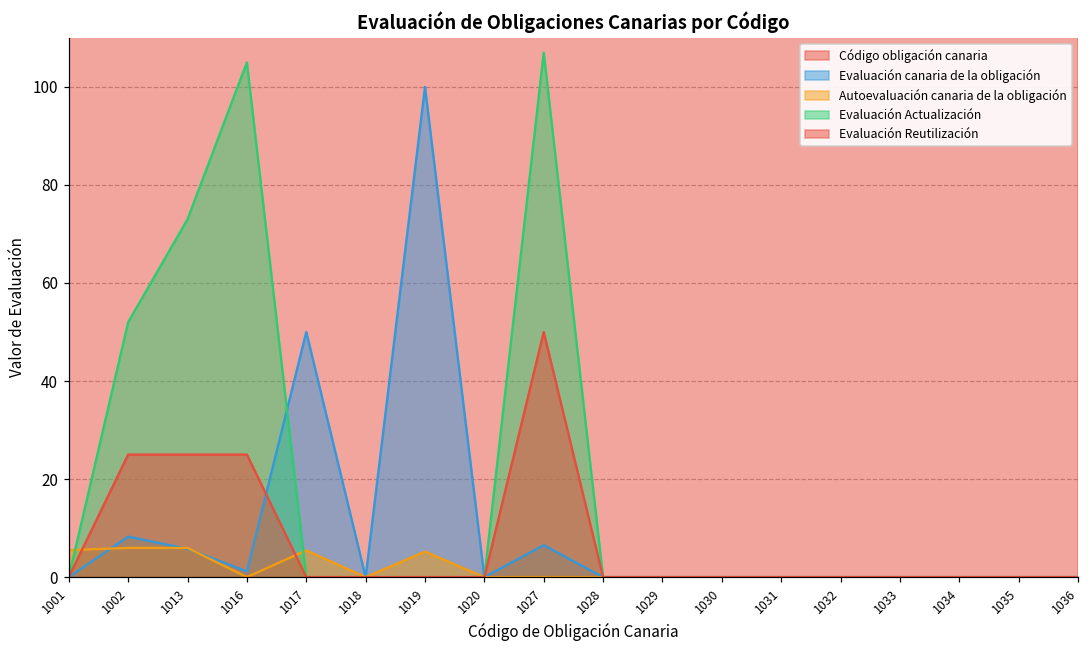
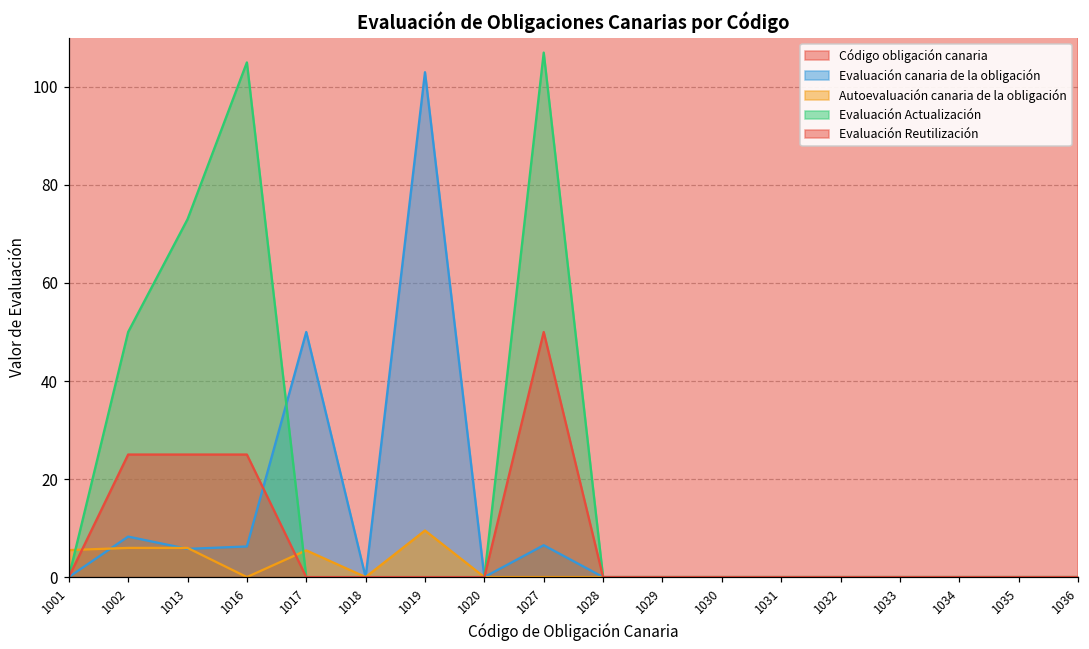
Evaluación Actualización, 1002: 52 -> 50
Evaluación canaria de la obligación, 1016: 1 -> 6
Evaluación canaria de la obligación, 1019: 100 -> 103
Autoevaluación canaria de la obligación, 1019: 5 -> 10
